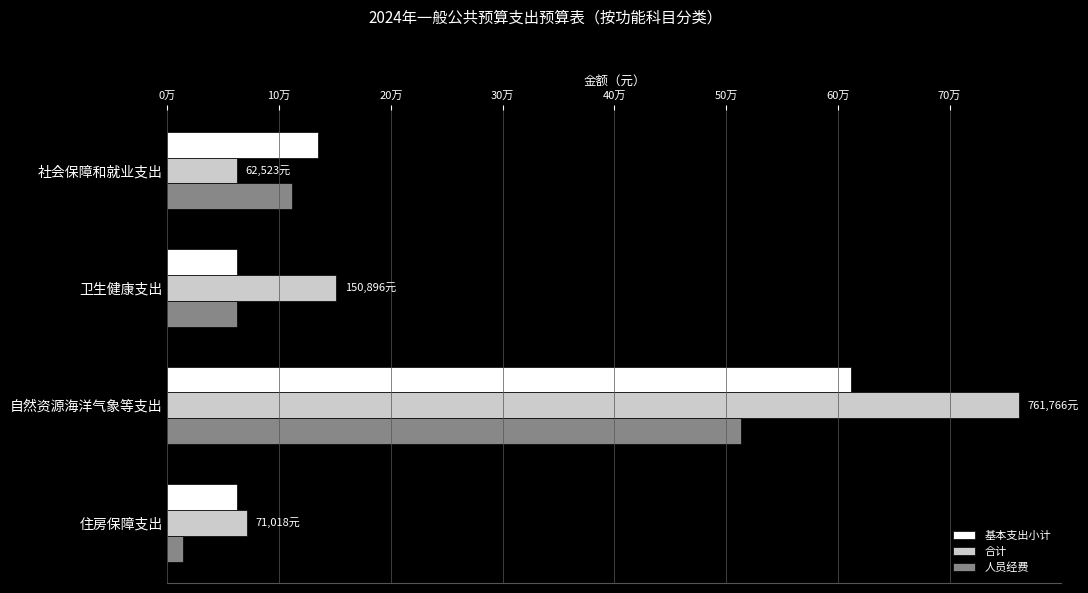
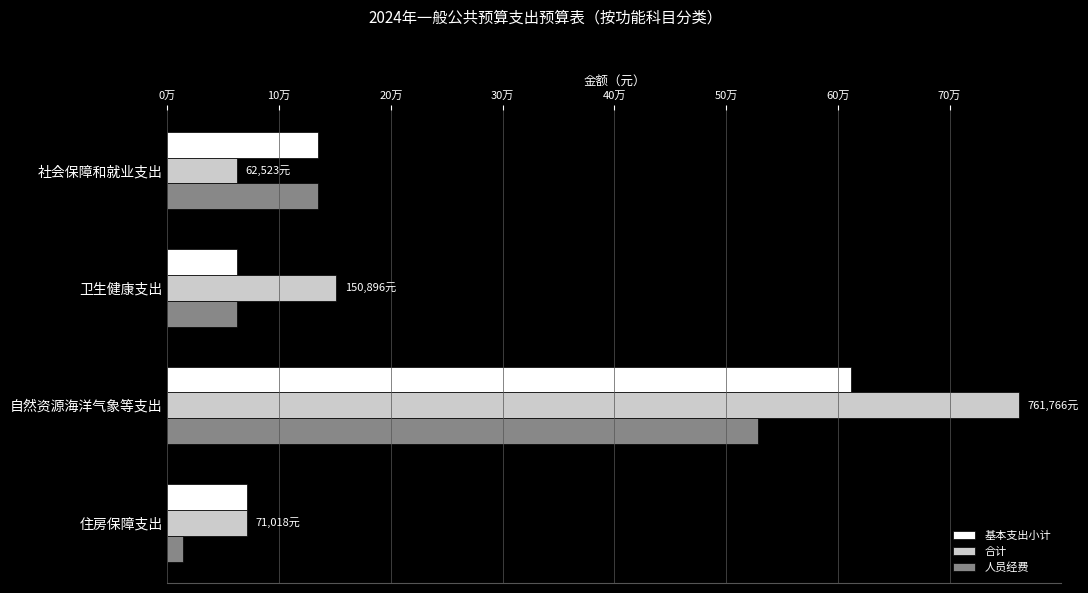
人员经费, 社会保障和就业支出: 11.2万 -> 13.5万
人员经费, 自然资源海洋气象等支出: 51.3万 -> 52.8万
基本支出小计, 住房保障支出: 6.2万 -> 7.1万
